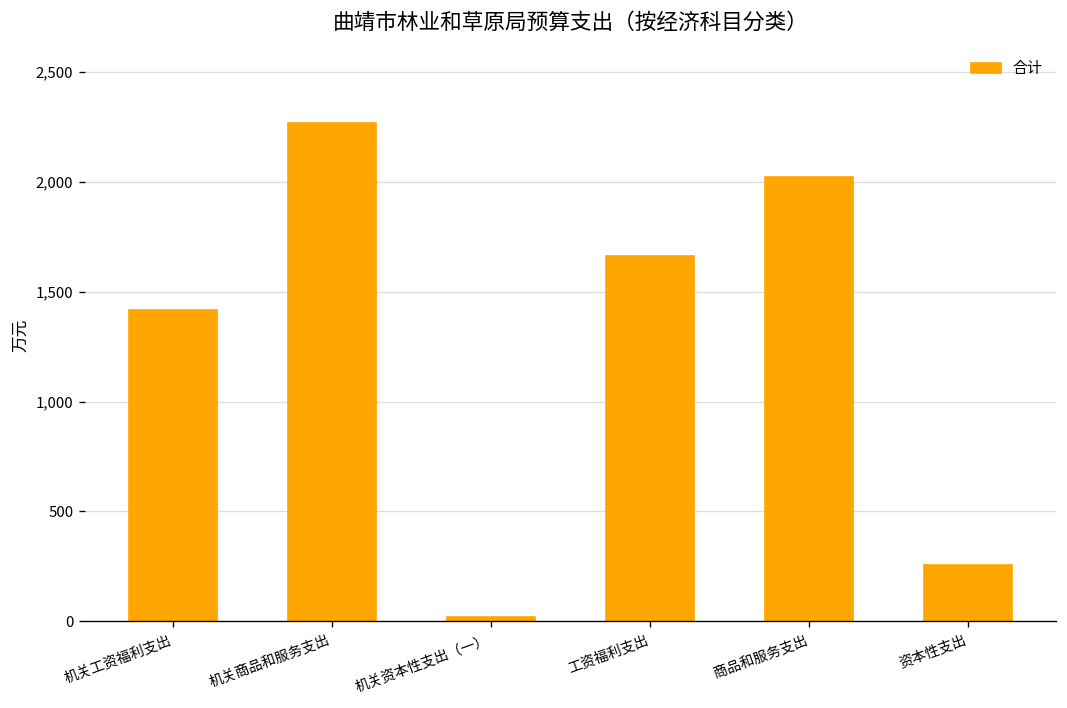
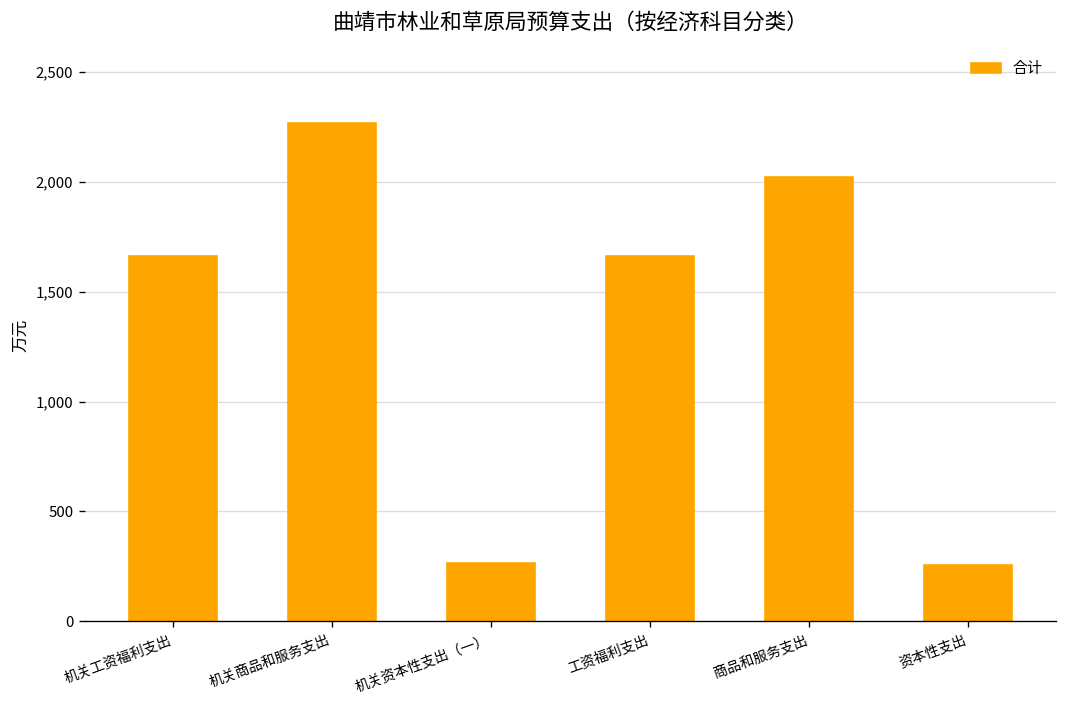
机关工资福利支出: 1,420 -> 1,660
机关资本性支出（一）: 20 -> 270
